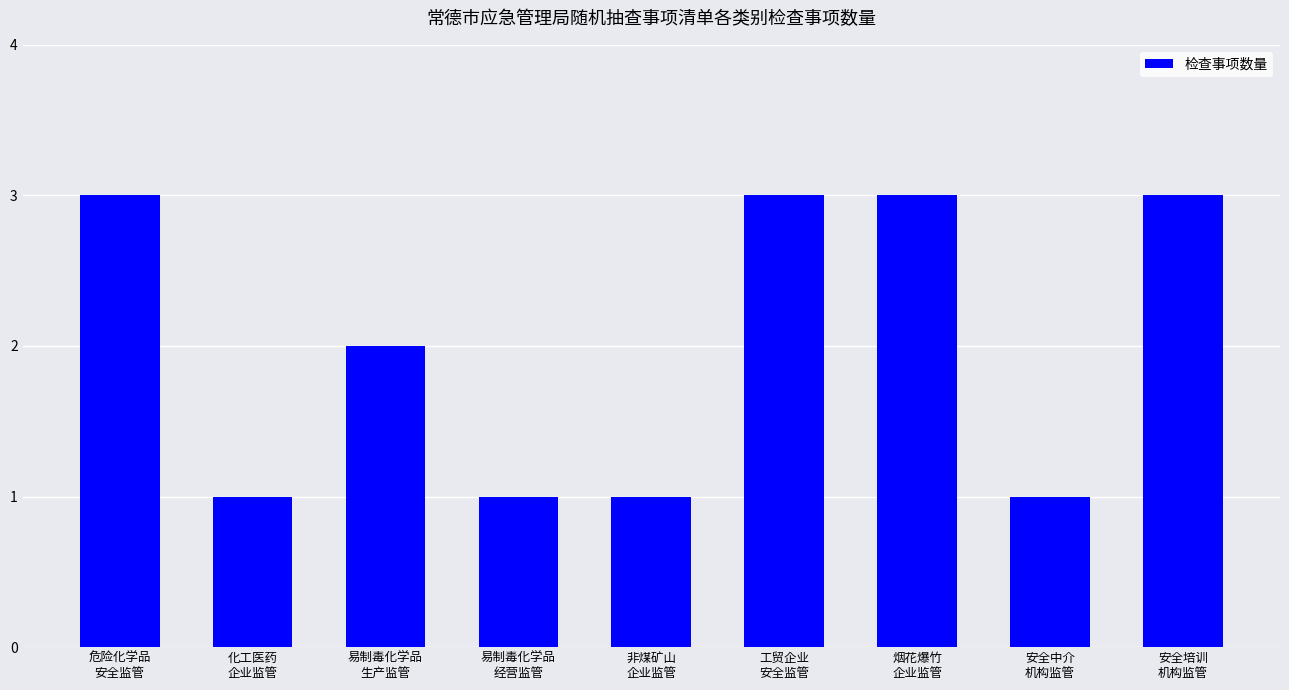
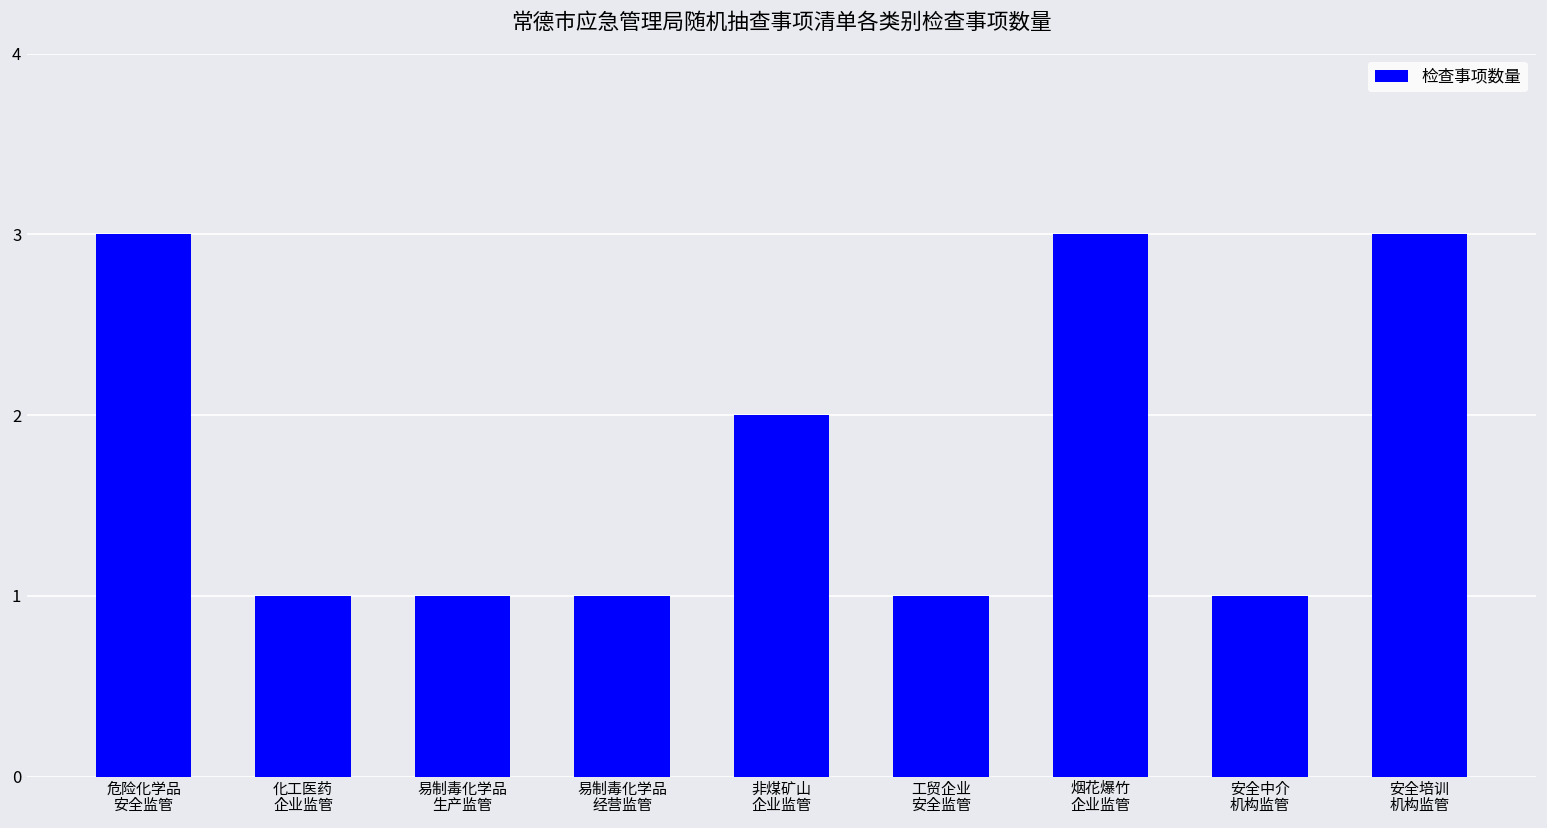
易制毒化学品 生产监管: 2 -> 1
非煤矿山 企业监管: 1 -> 2
工贸企业 安全监管: 3 -> 1
